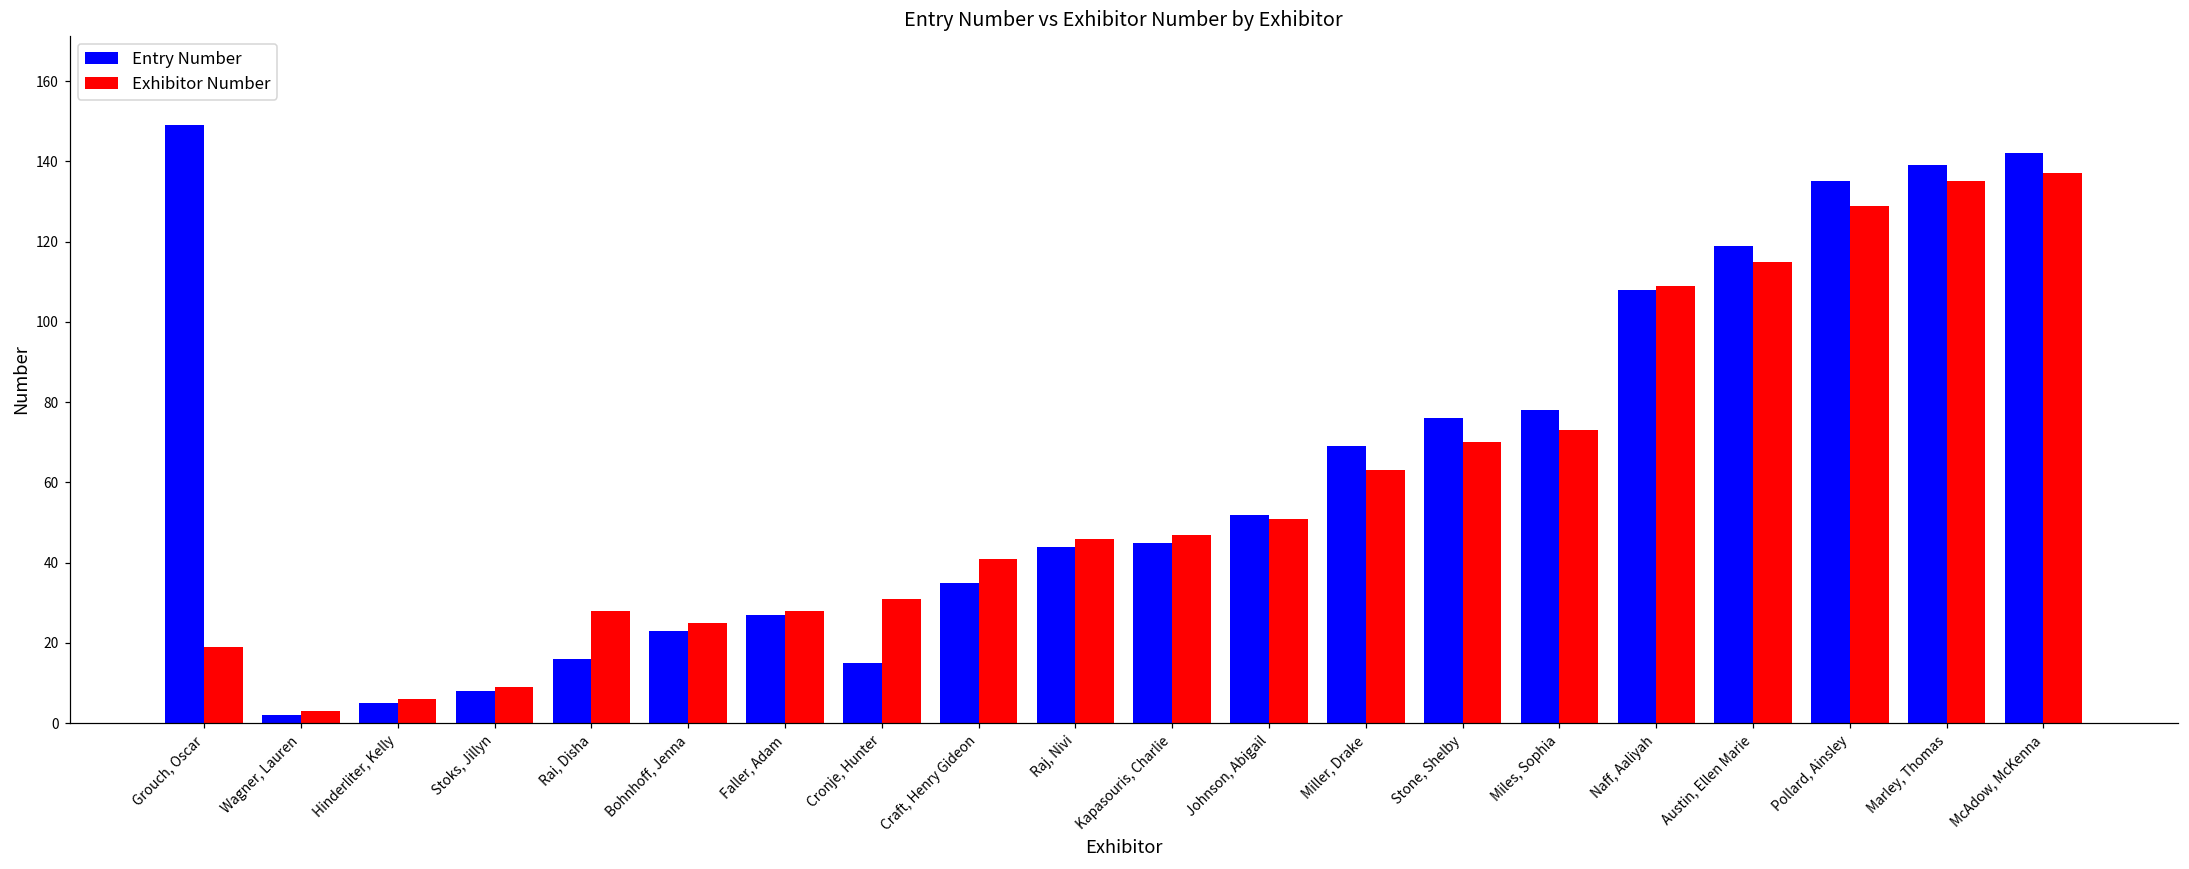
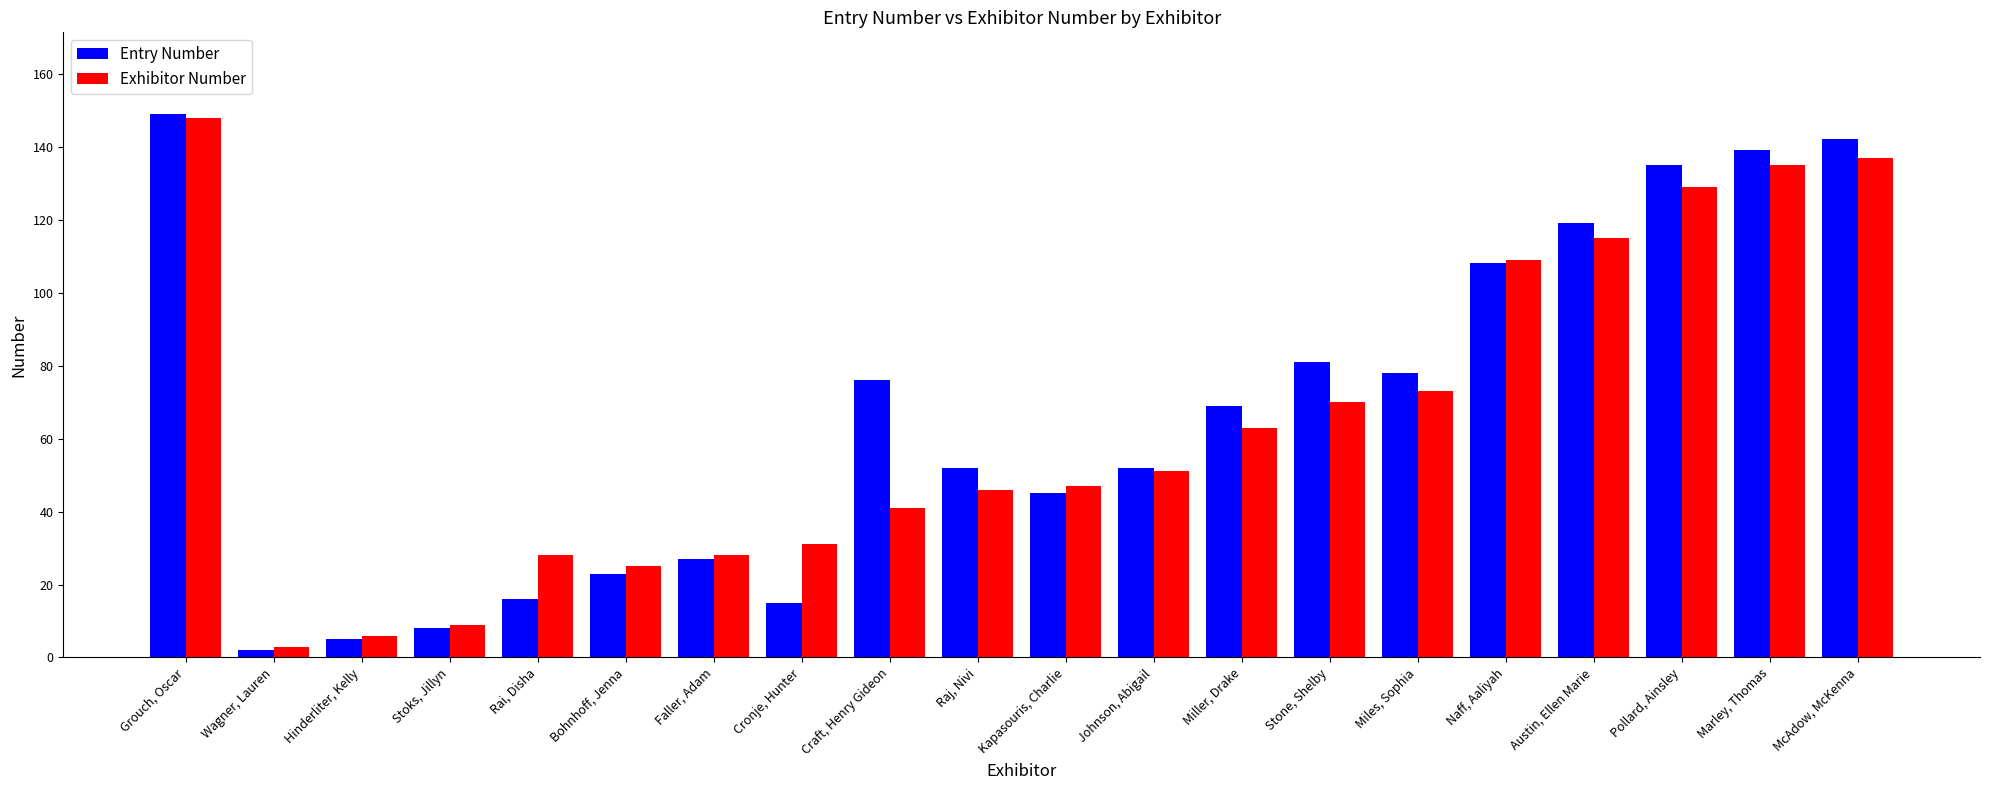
Exhibitor Number, Grouch, Oscar: 19 -> 148
Entry Number, Craft, Henry Gideon: 35 -> 76
Entry Number, Raj, Nivi: 44 -> 52
Entry Number, Stone, Shelby: 76 -> 81
